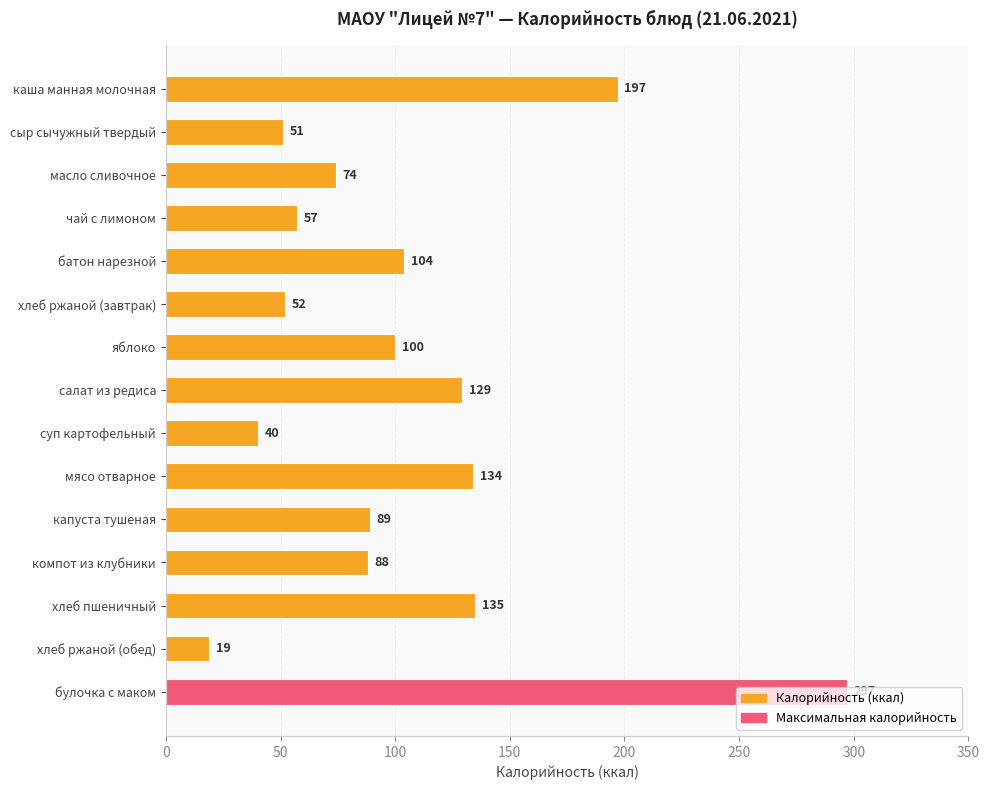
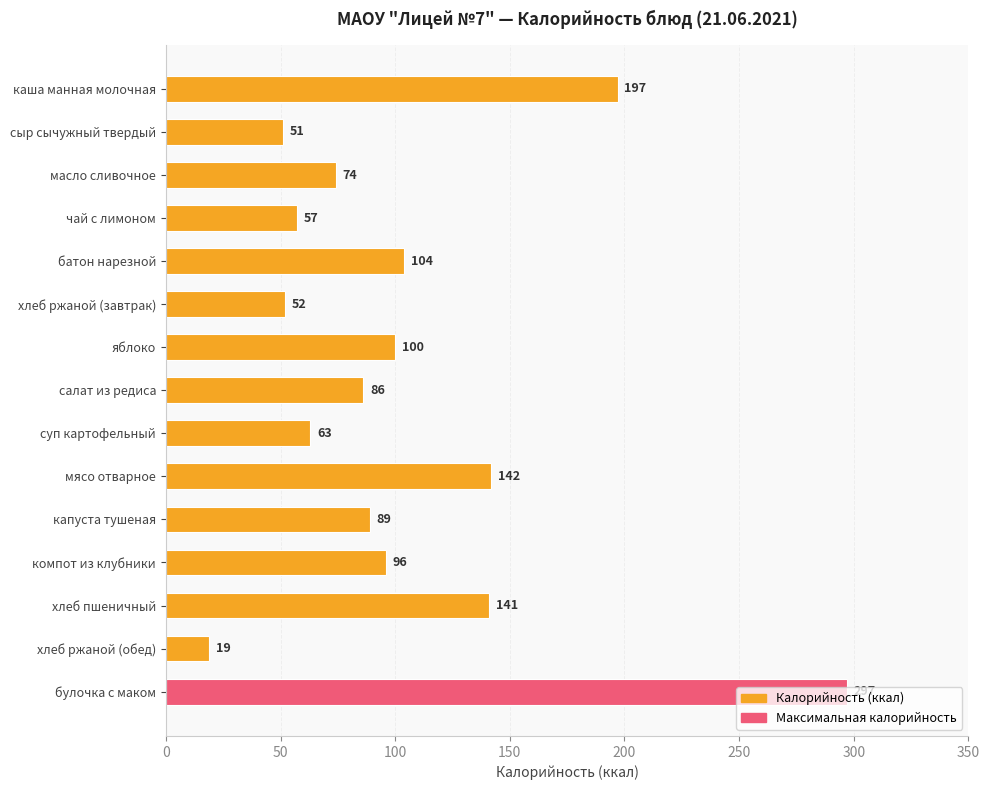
Калорийность (ккал), салат из редиса: 129 -> 86
Калорийность (ккал), суп картофельный: 40 -> 63
Калорийность (ккал), мясо отварное: 134 -> 142
Калорийность (ккал), компот из клубники: 88 -> 96
Калорийность (ккал), хлеб пшеничный: 135 -> 141
